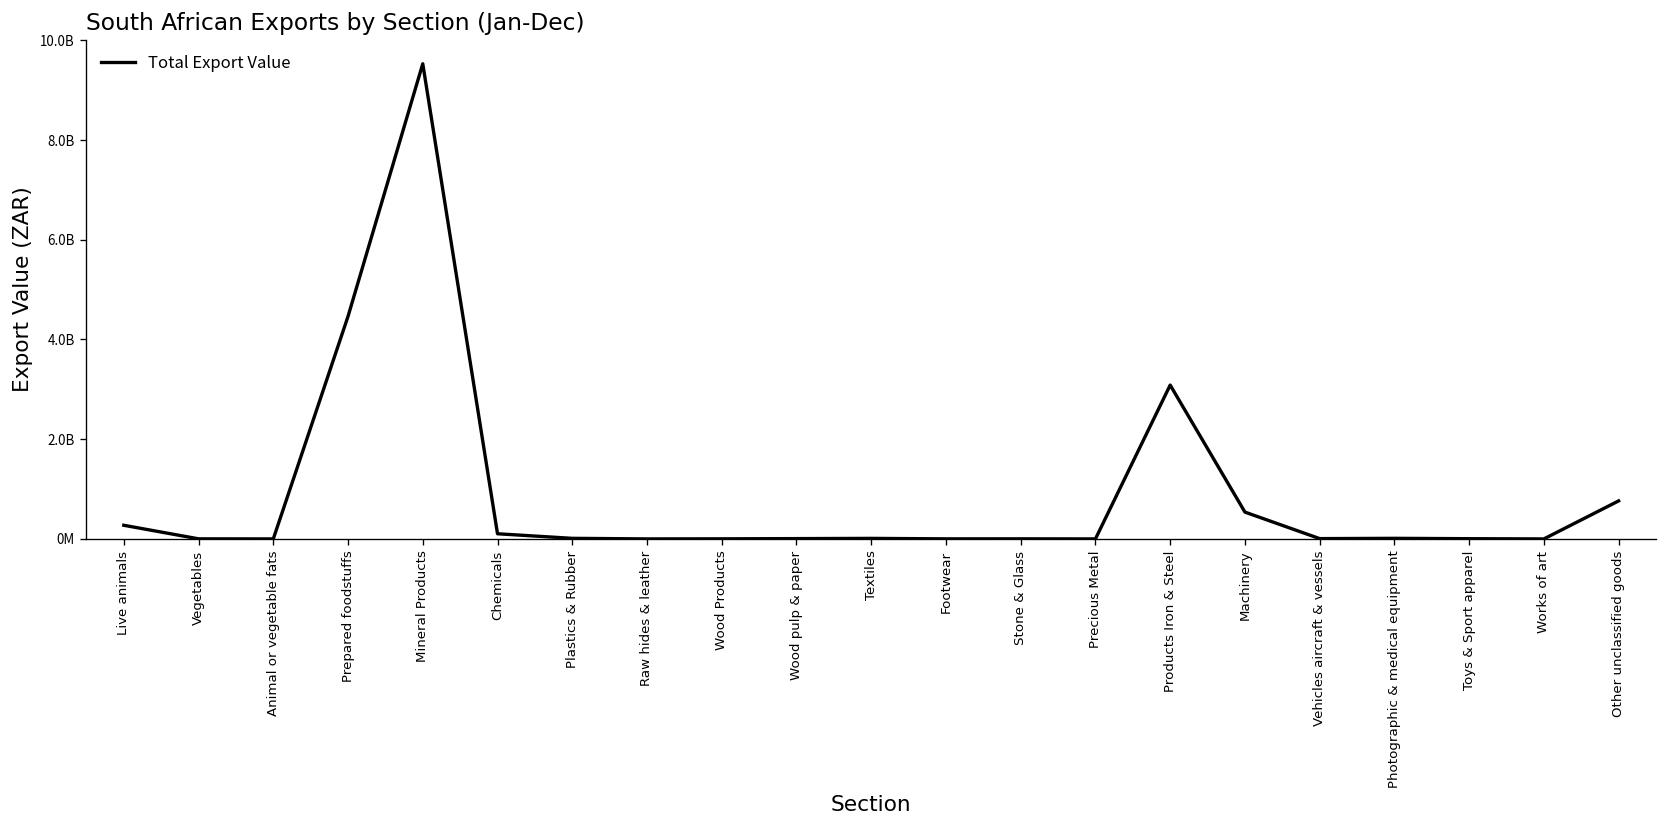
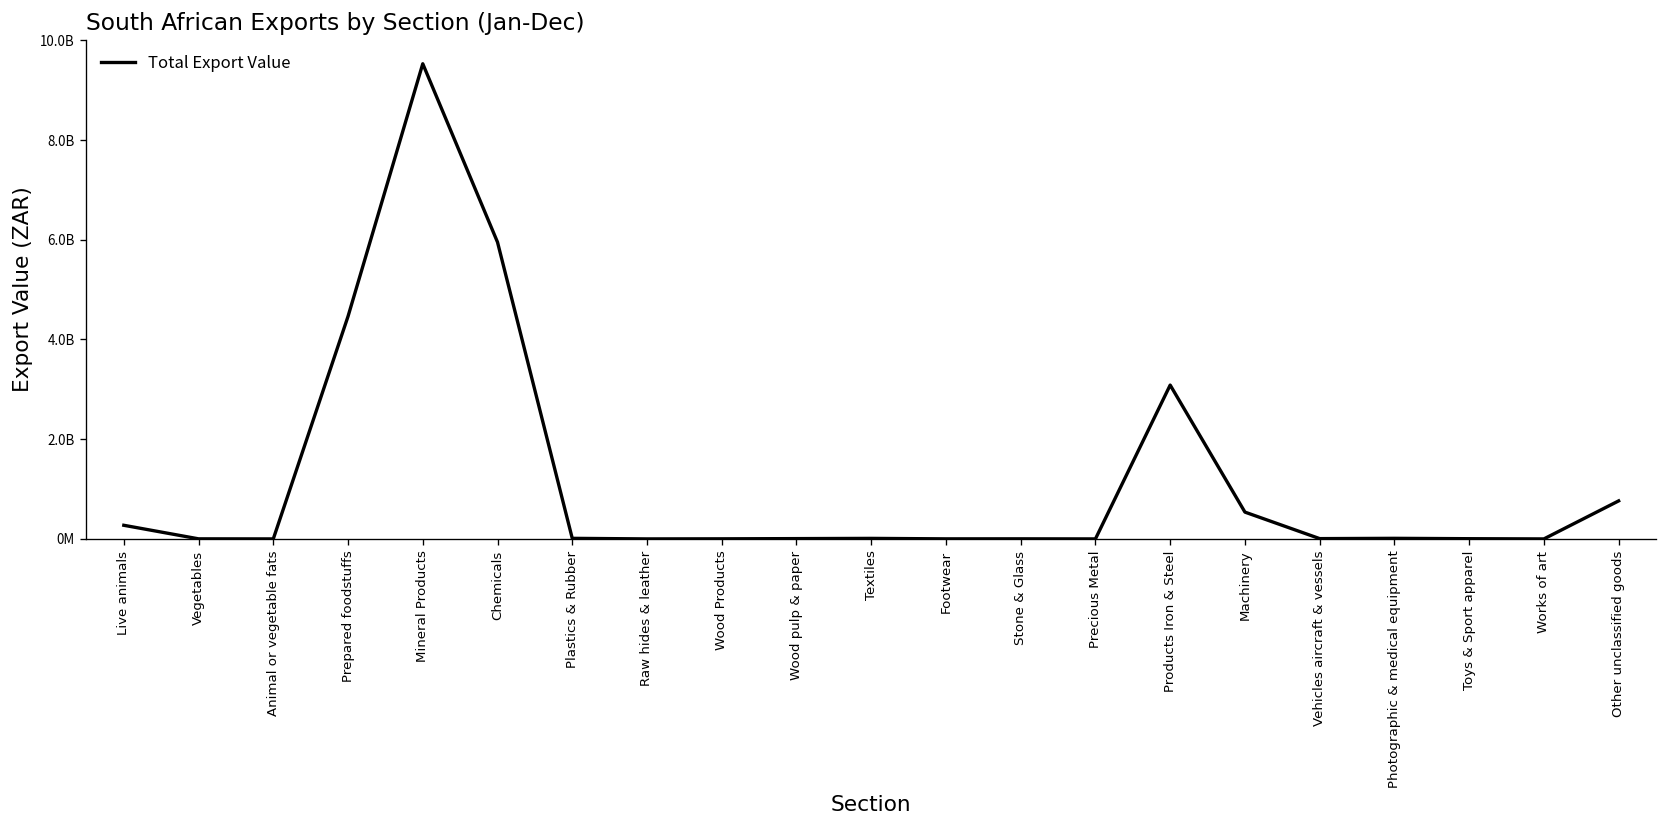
Chemicals: 100000000 -> 6000000000
